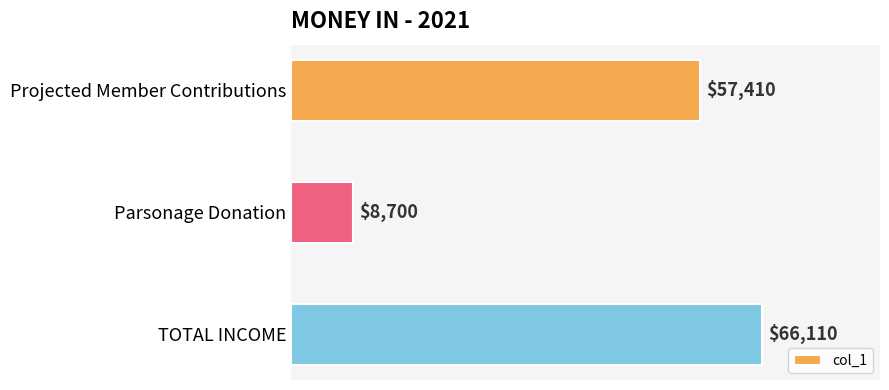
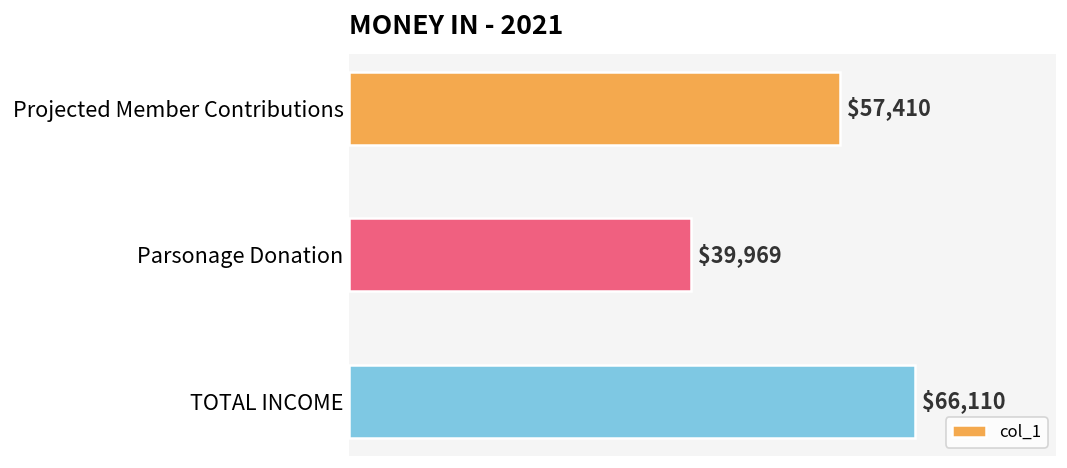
Parsonage Donation: $8,700 -> $39,969
